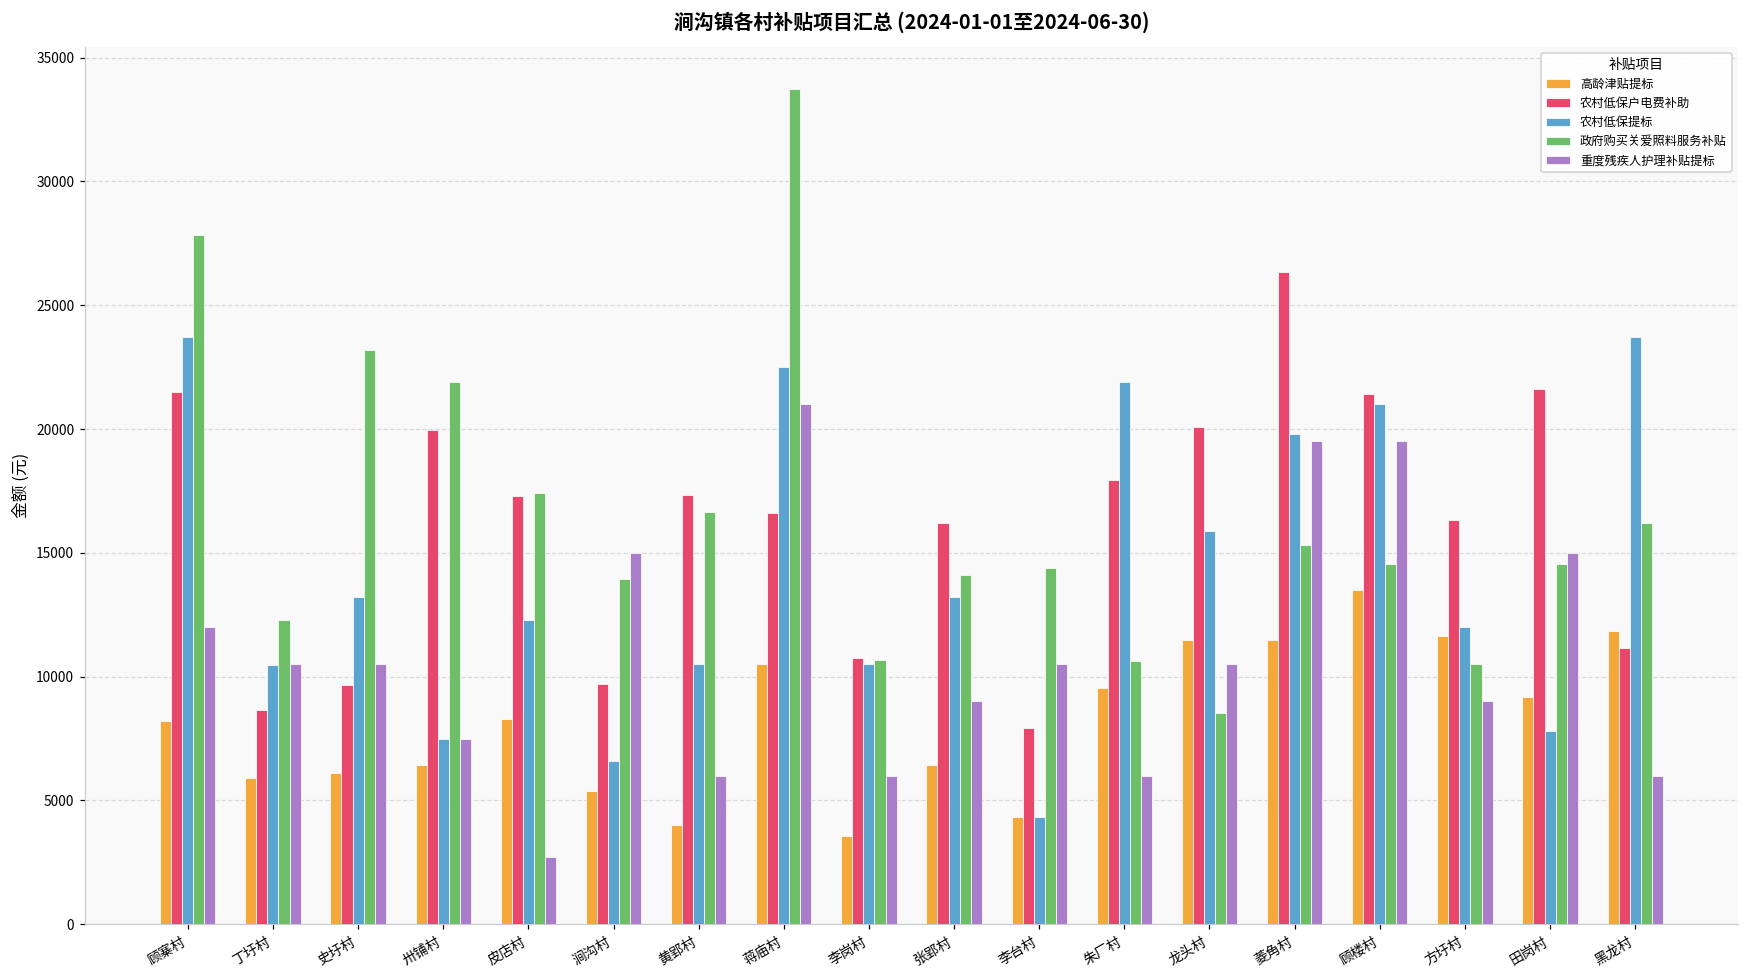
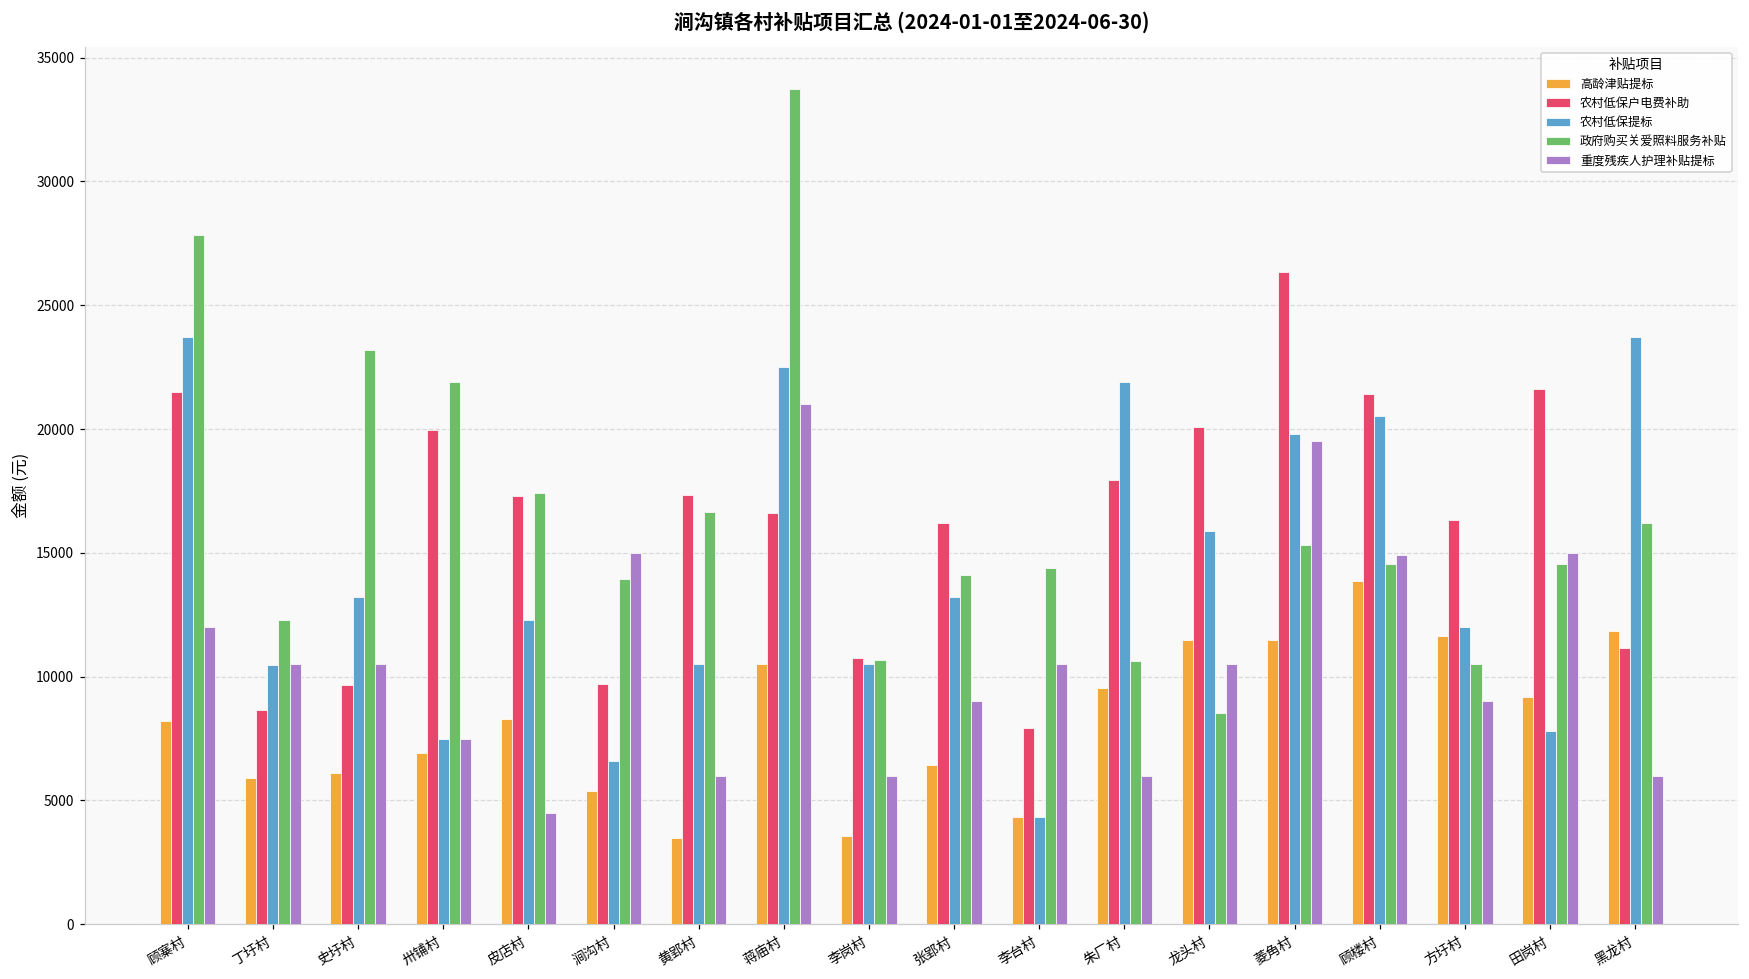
高龄津贴提标, 卅铺村: 6400 -> 6900
重度残疾人护理补贴提标, 皮店村: 2700 -> 4500
高龄津贴提标, 黄郢村: 4000 -> 3500
高龄津贴提标, 顾楼村: 13500 -> 13900
农村低保提标, 顾楼村: 21000 -> 20500
重度残疾人护理补贴提标, 顾楼村: 19500 -> 14900
